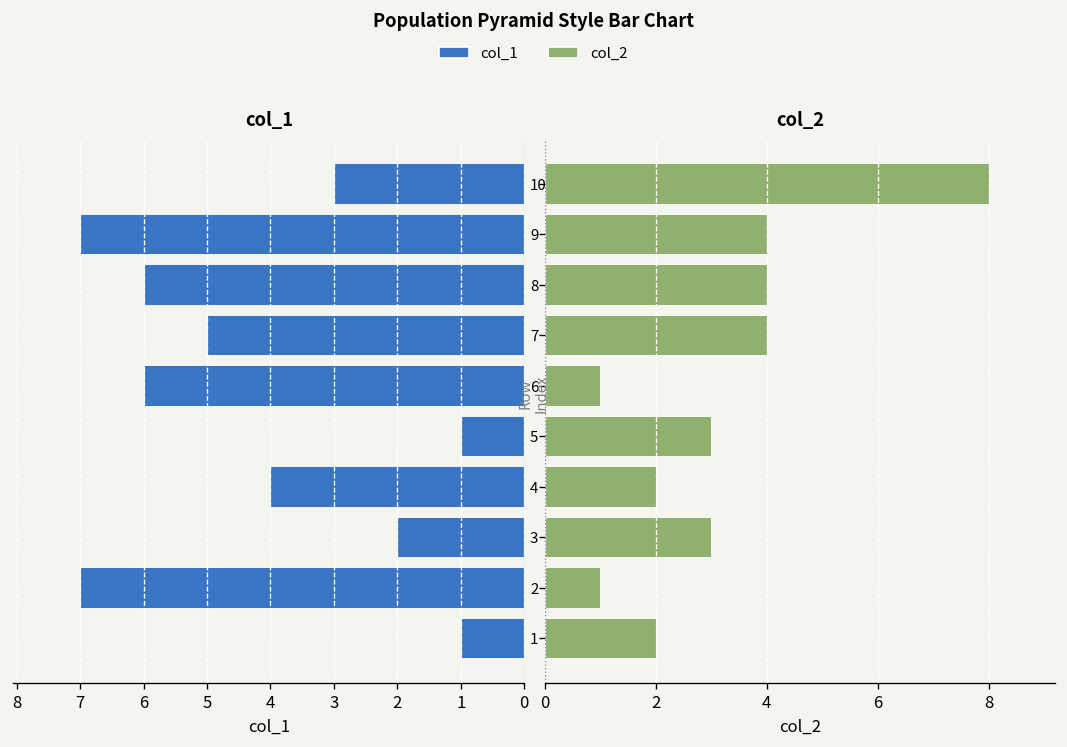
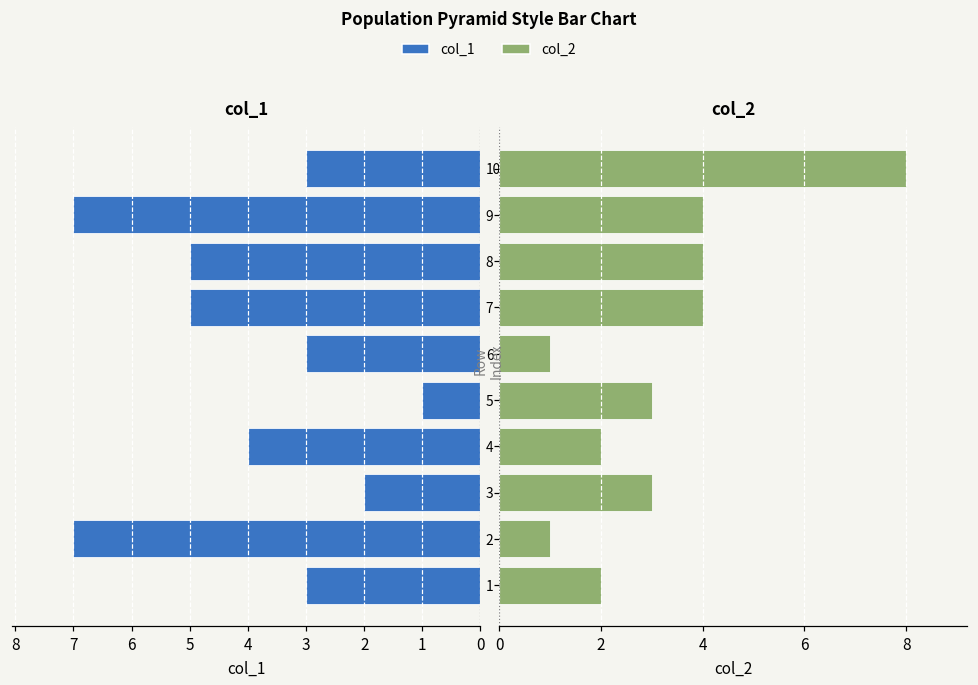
col_1, 8: 6 -> 5
col_1, 6: 6 -> 3
col_1, 1: 1 -> 3
